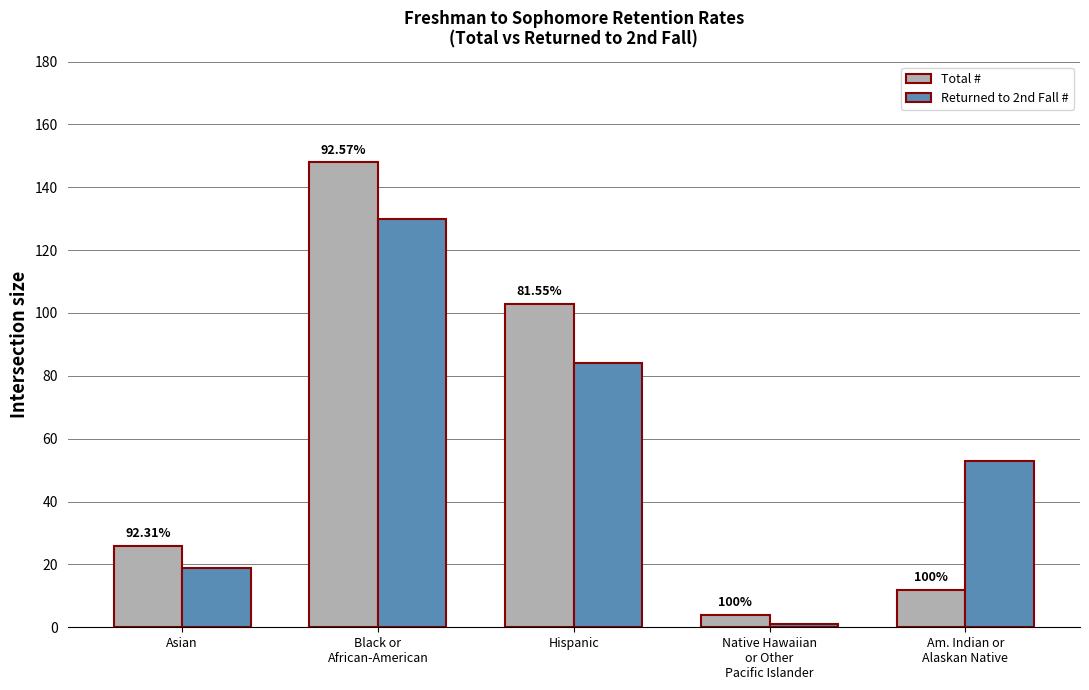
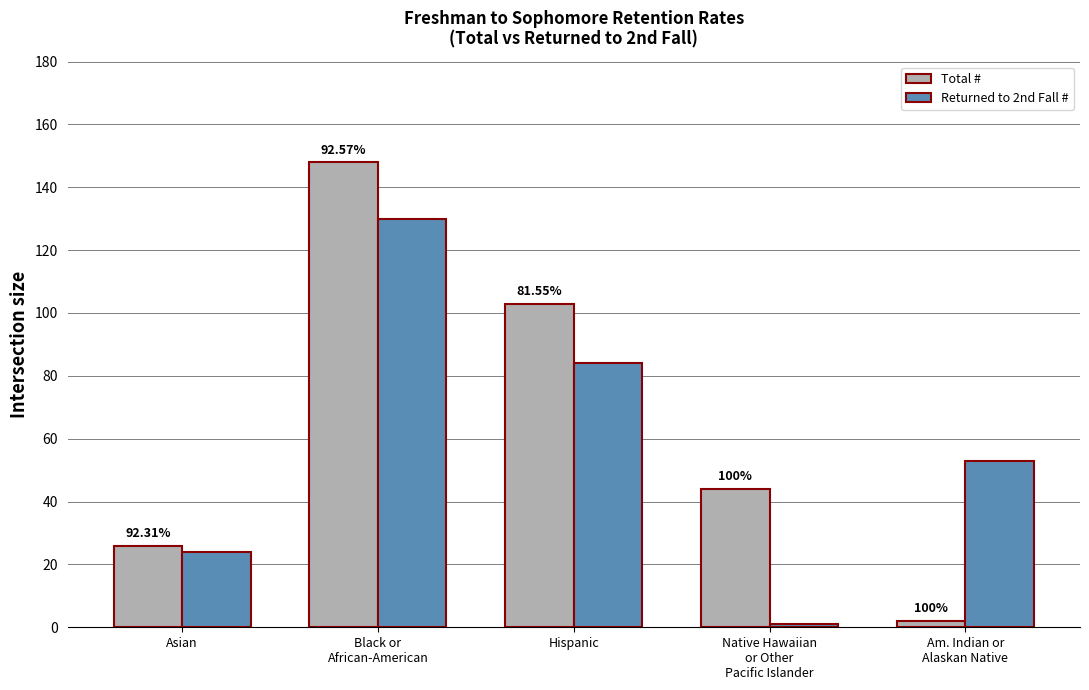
Returned to 2nd Fall #, Asian: 19 -> 24
Total #, Native Hawaiian or Other Pacific Islander: 4 -> 44
Total #, Am. Indian or Alaskan Native: 12 -> 2
